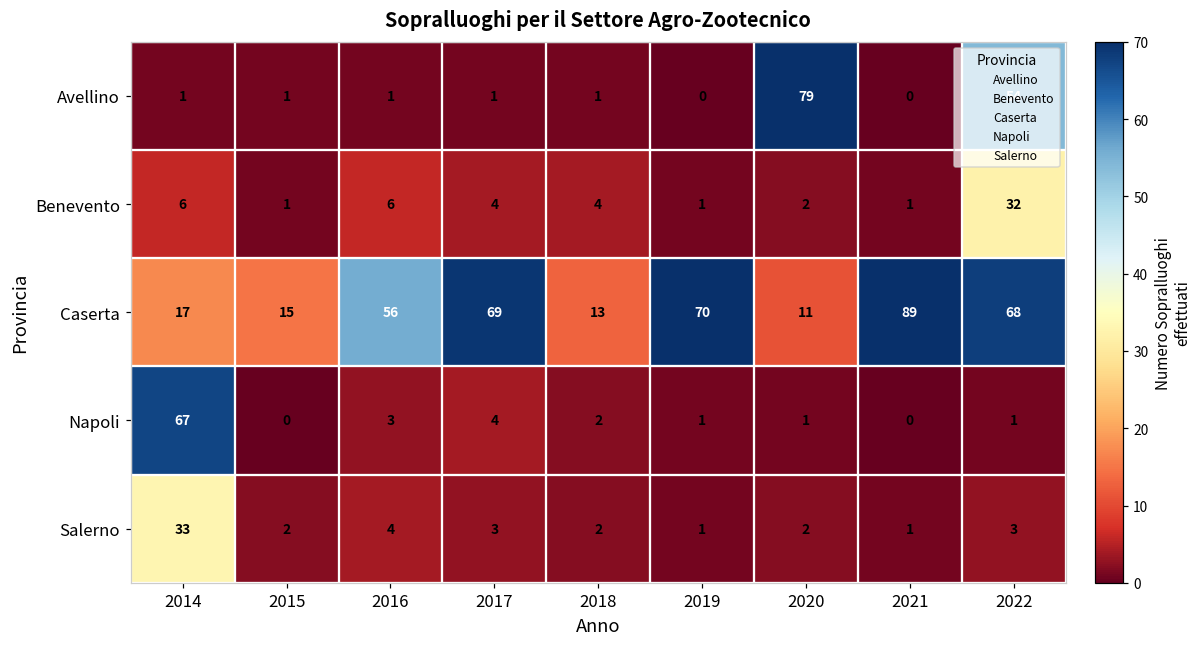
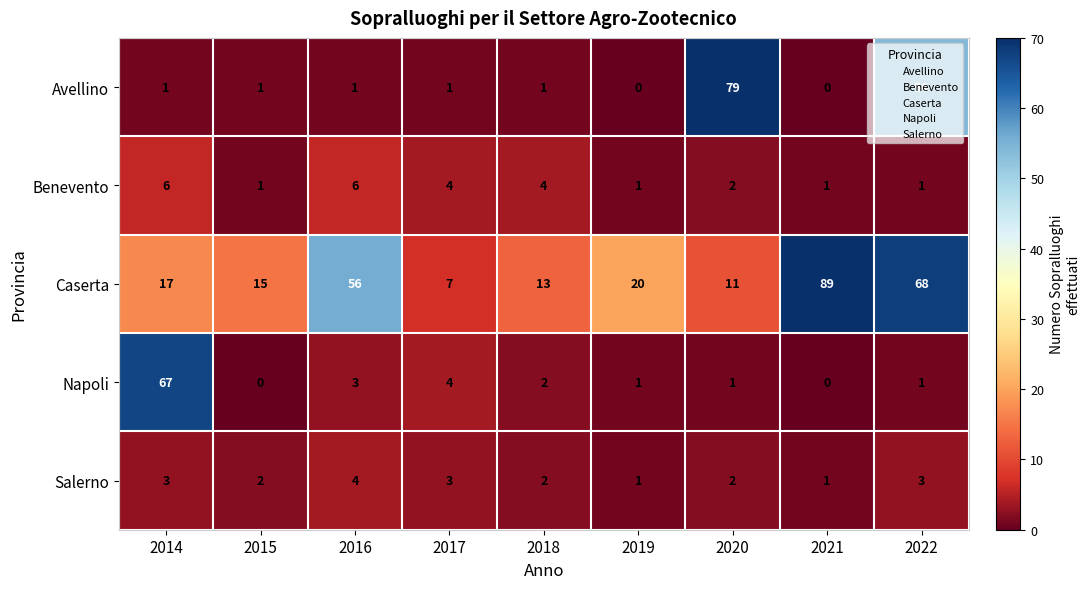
Benevento, 2022: 32 -> 1
Caserta, 2017: 69 -> 7
Caserta, 2019: 70 -> 20
Salerno, 2014: 33 -> 3
